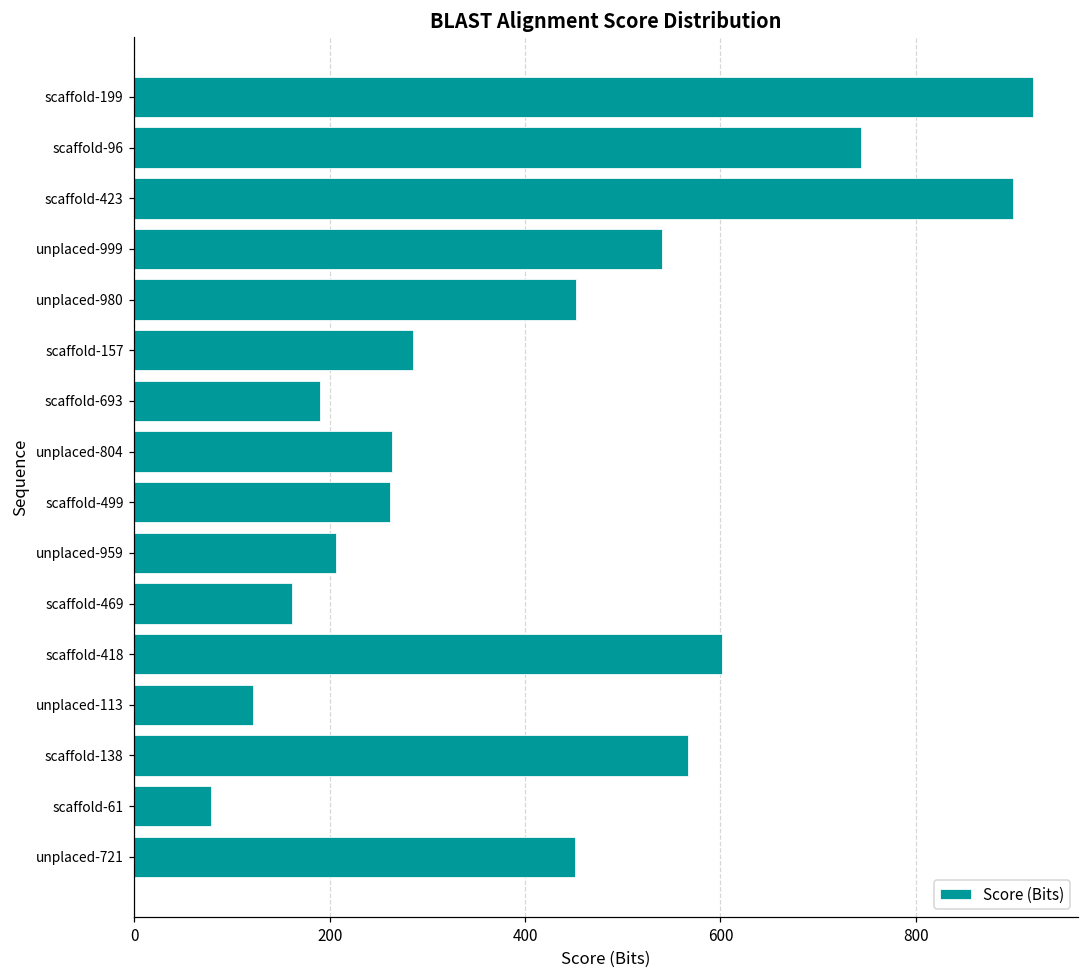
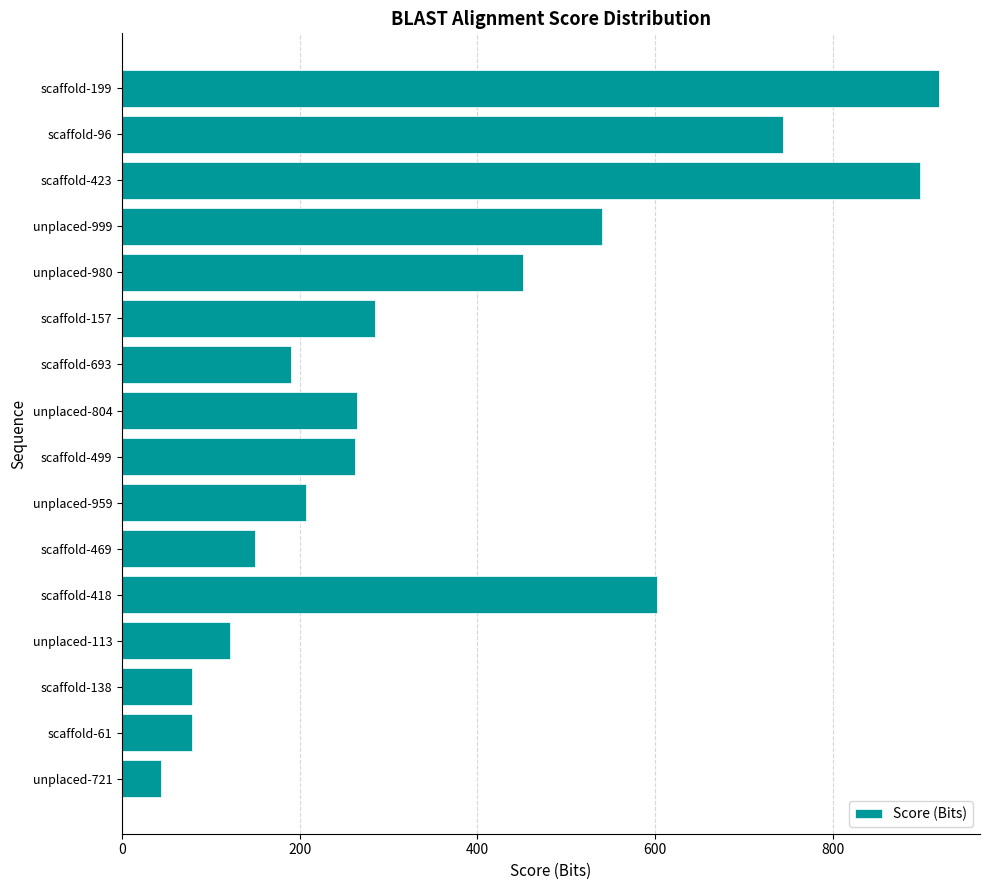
scaffold-469: 160 -> 150
scaffold-138: 570 -> 80
unplaced-721: 450 -> 40
